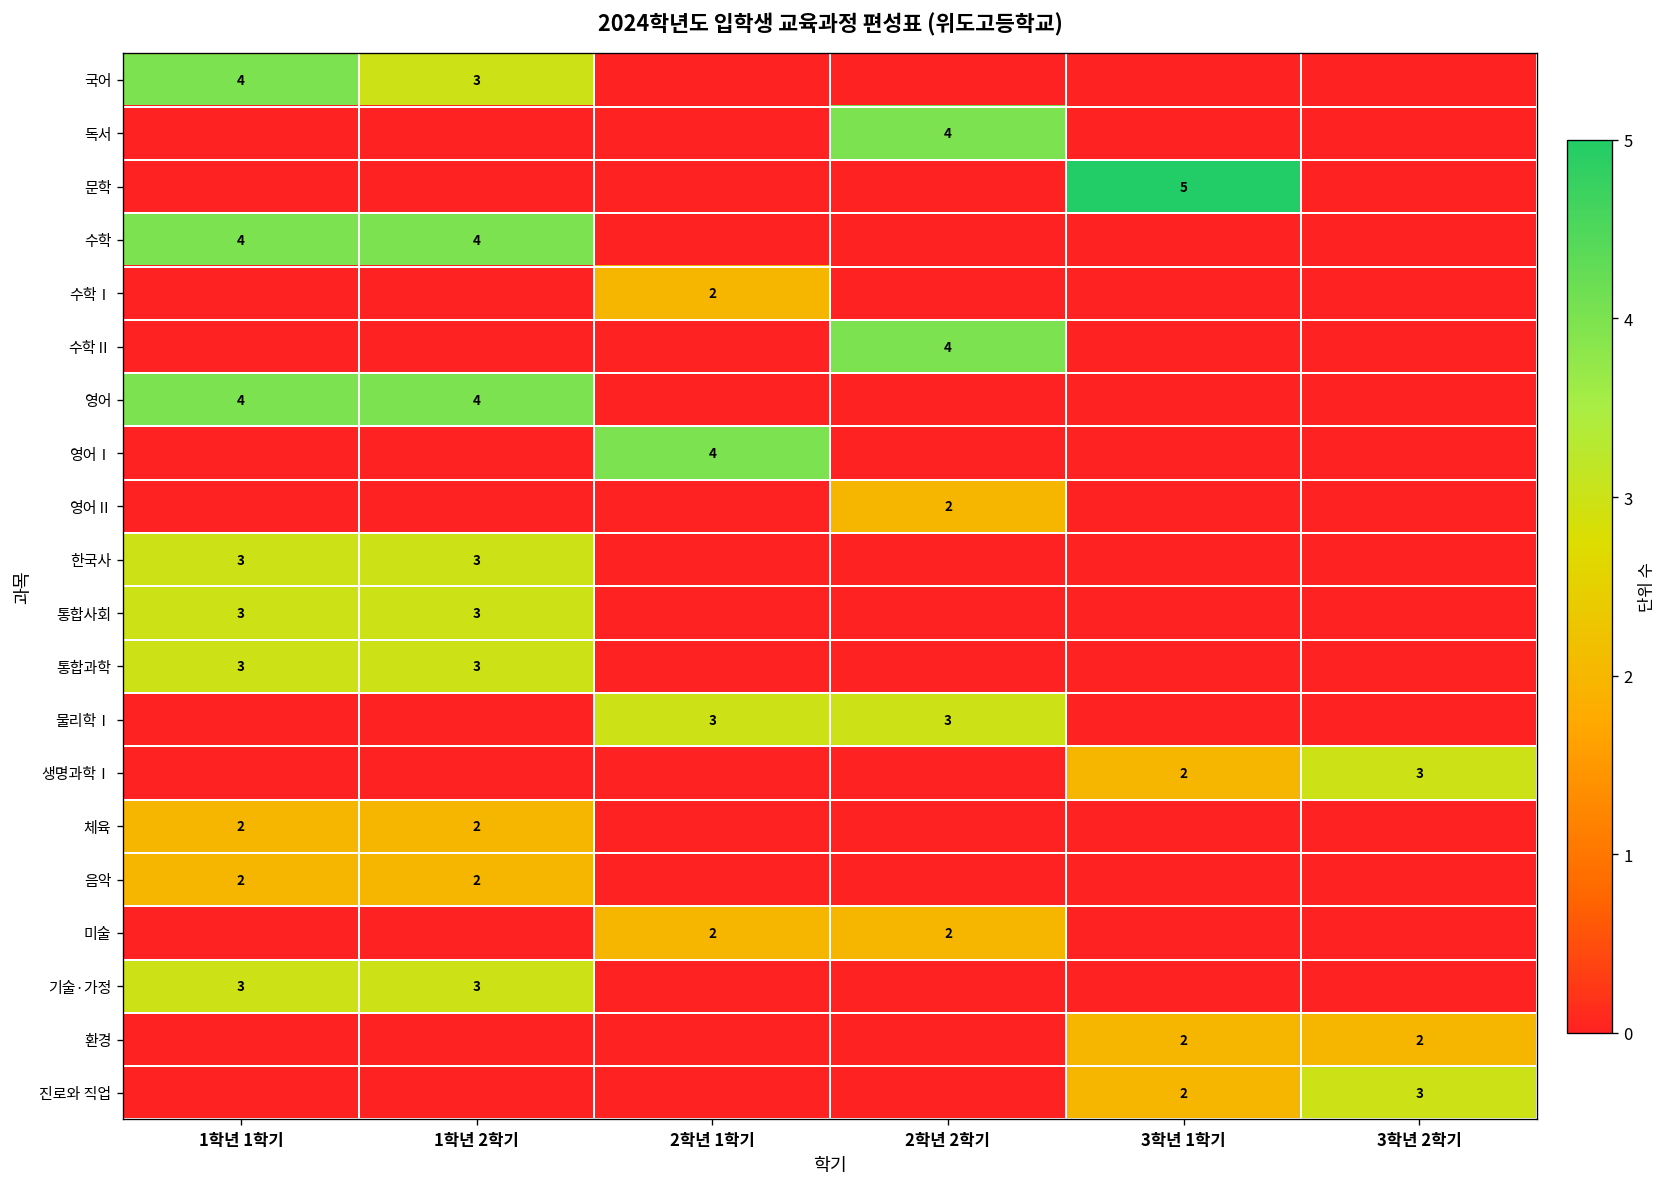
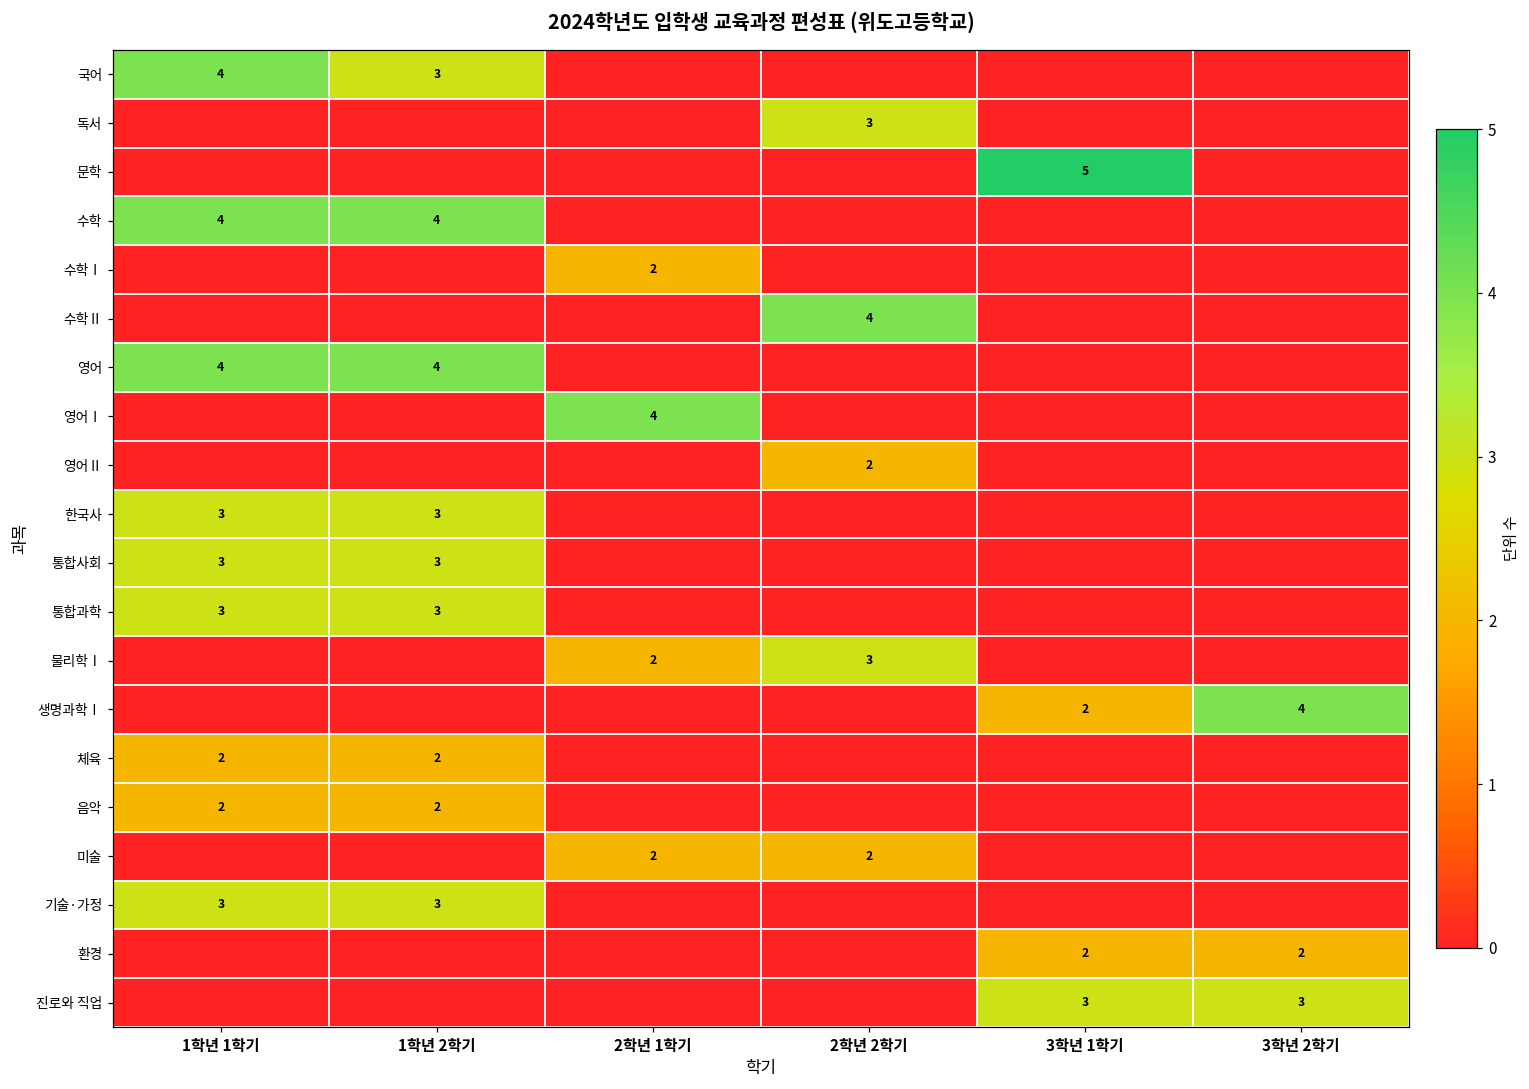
독서, 2학년 2학기: 4 -> 3
물리학Ⅰ, 2학년 1학기: 3 -> 2
생명과학Ⅰ, 3학년 2학기: 3 -> 4
진로와 직업, 3학년 1학기: 2 -> 3
